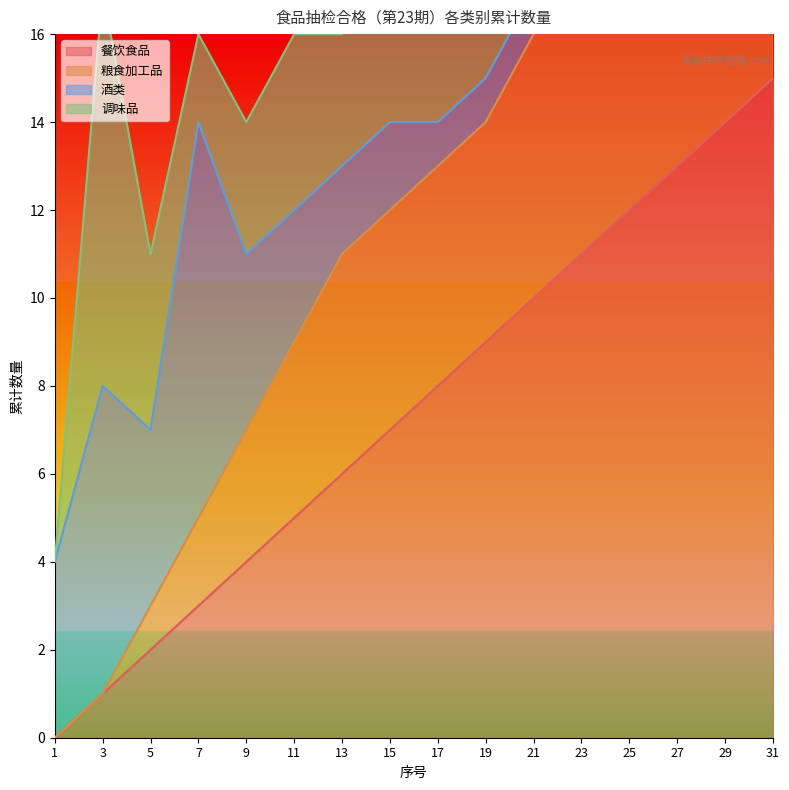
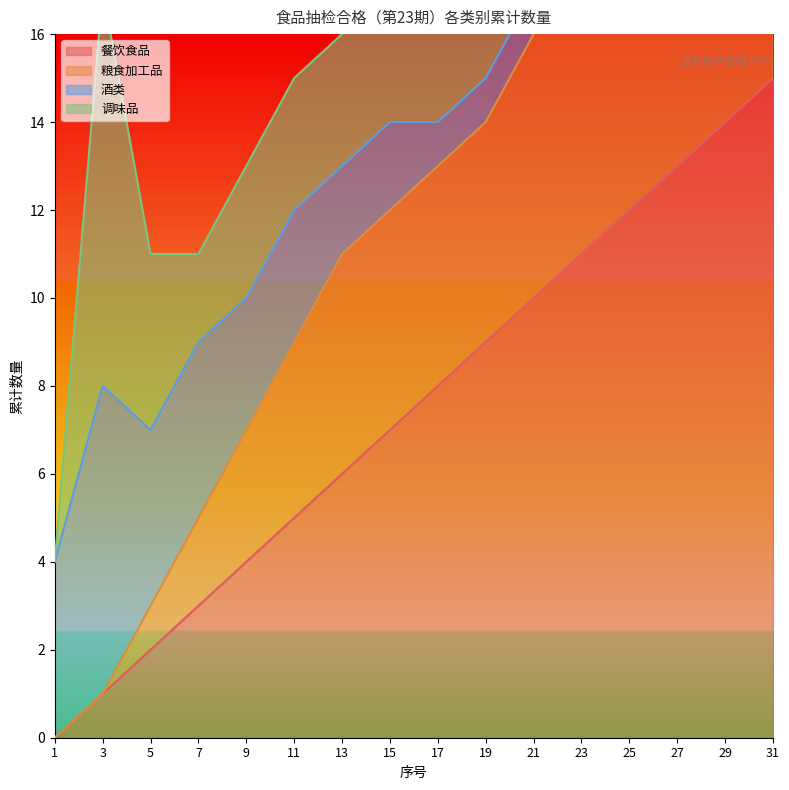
酒类, 7: 9 -> 4
酒类, 9: 4 -> 3
调味品, 11: 4 -> 3
